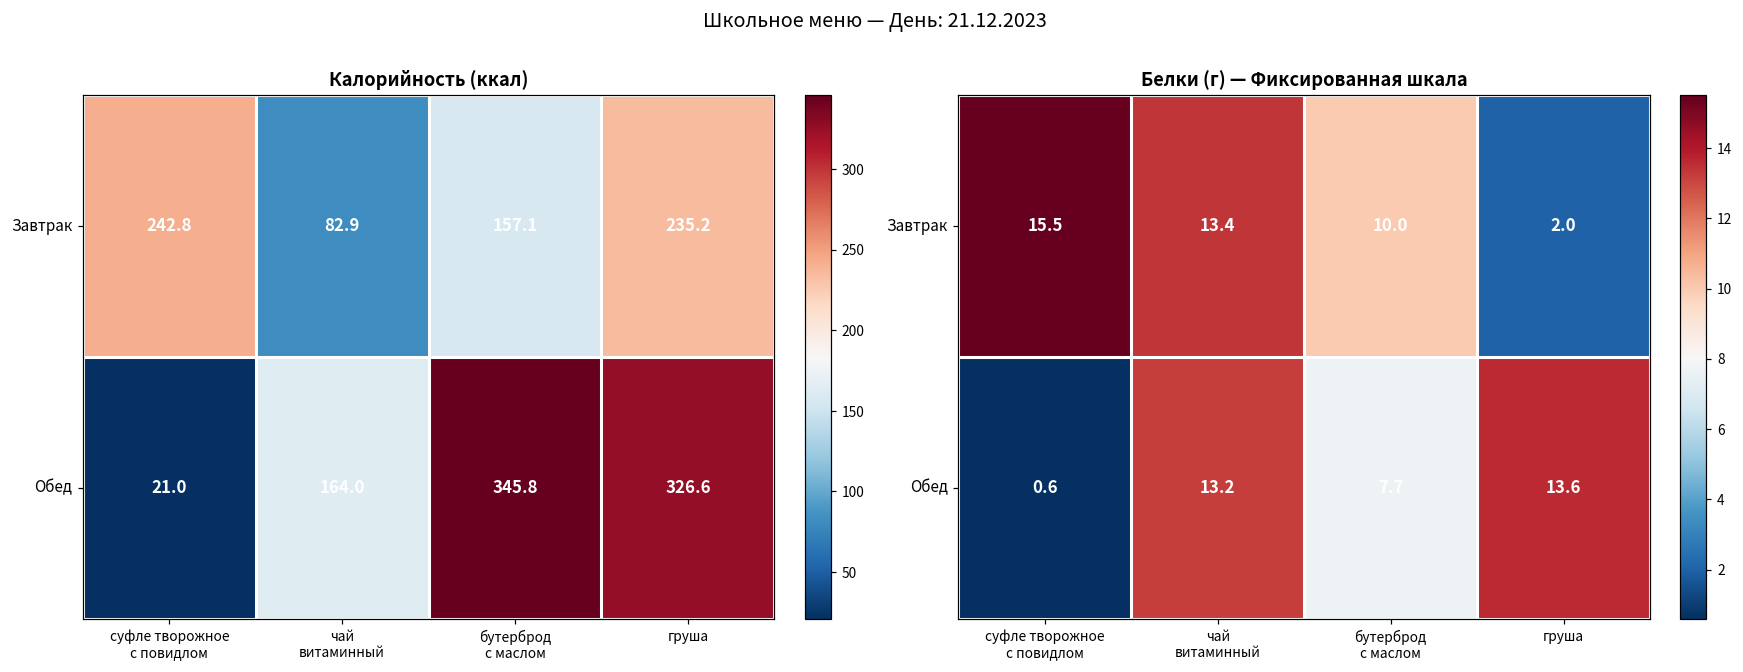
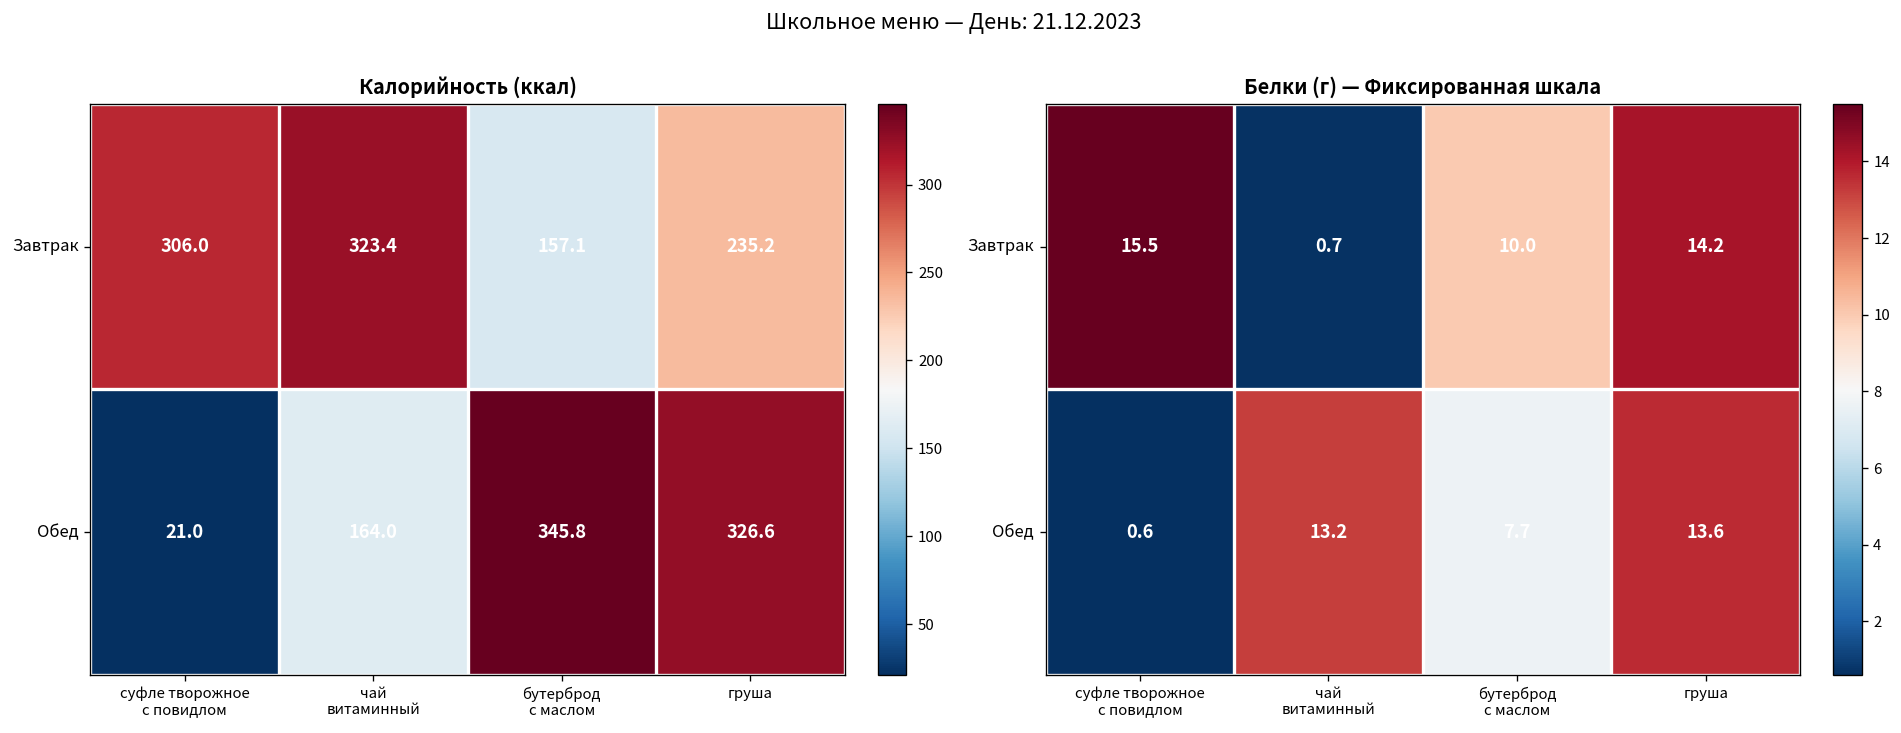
Калорийность (ккал), Завтрак, суфле творожное с повидлом: 242.8 -> 306.0
Калорийность (ккал), Завтрак, чай витаминный: 82.9 -> 323.4
Белки (г) — Фиксированная шкала, Завтрак, чай витаминный: 13.4 -> 0.7
Белки (г) — Фиксированная шкала, Завтрак, груша: 2.0 -> 14.2
